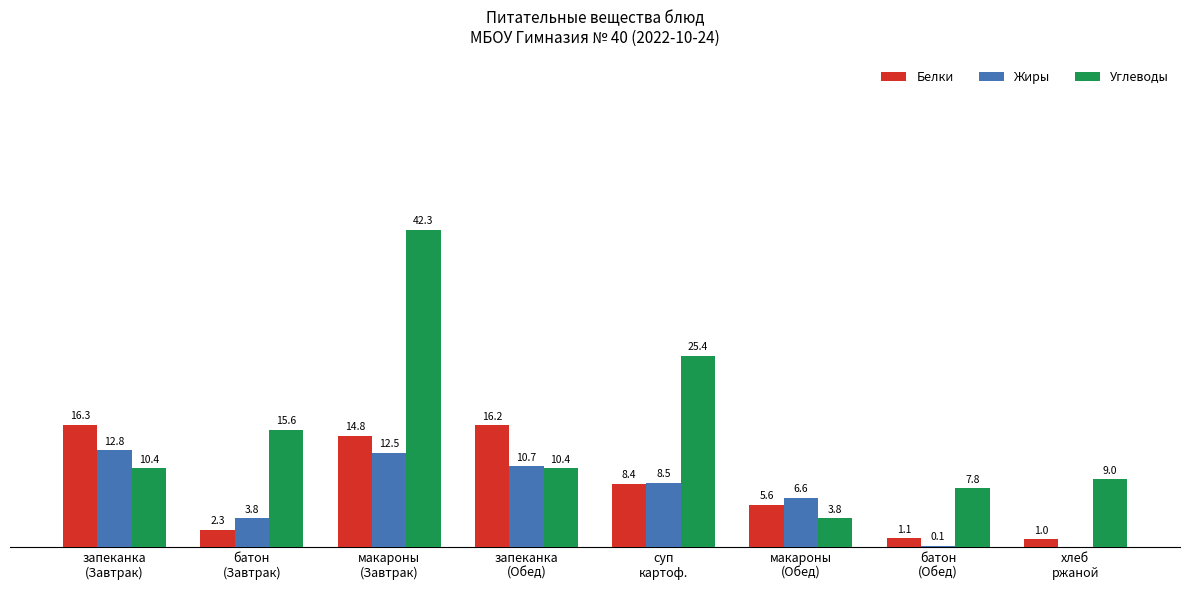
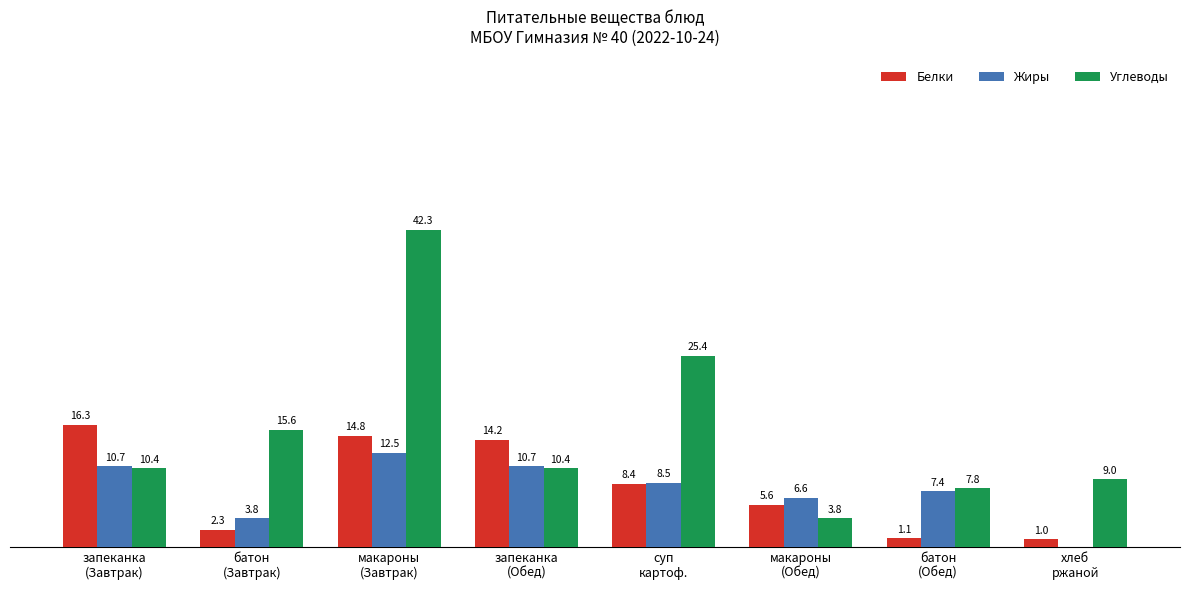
Жиры, запеканка (Завтрак): 12.8 -> 10.7
Белки, запеканка (Обед): 16.2 -> 14.2
Жиры, батон (Обед): 0.1 -> 7.4
